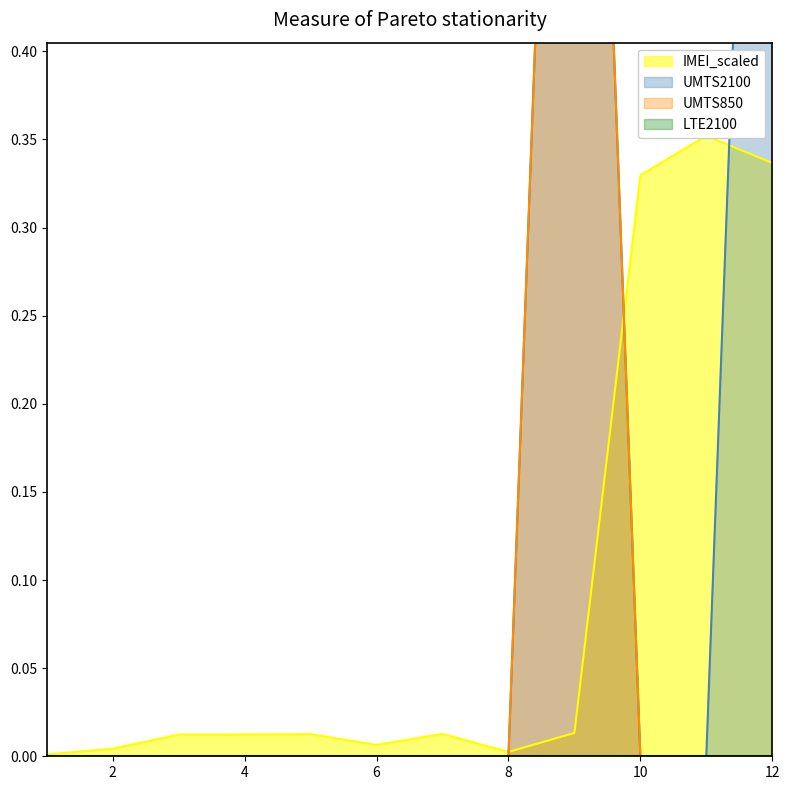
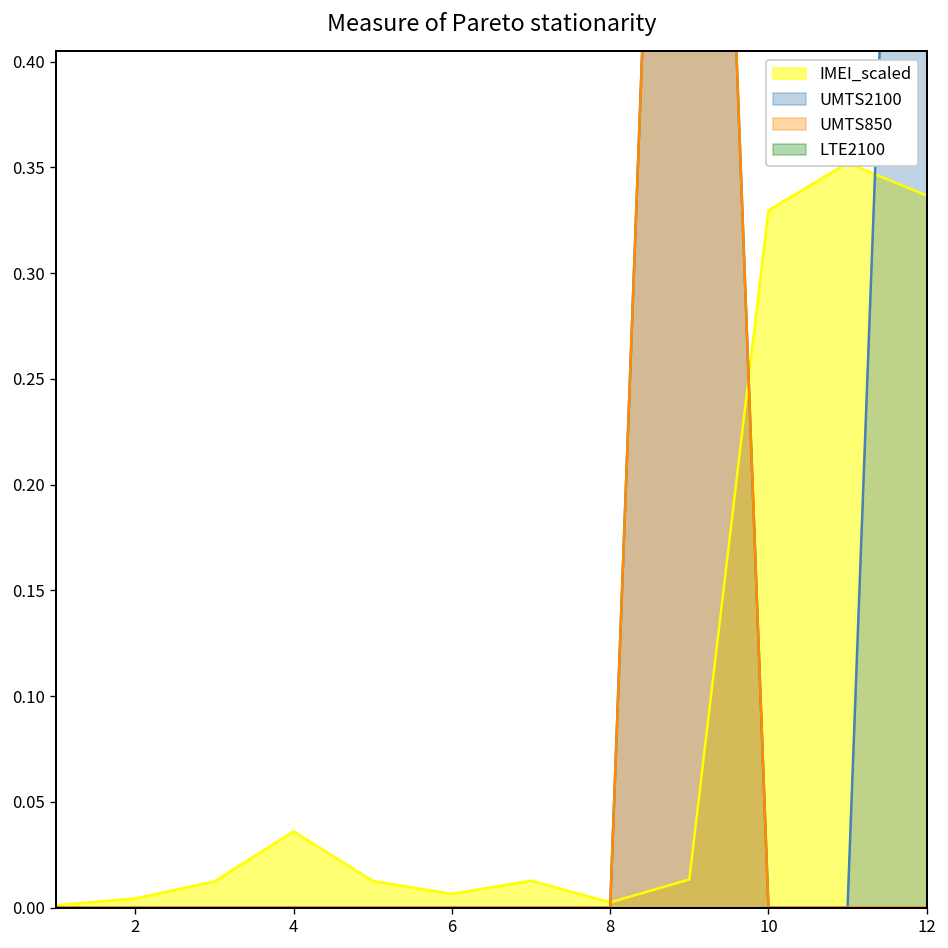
IMEI_scaled, 4: 0.012 -> 0.036
